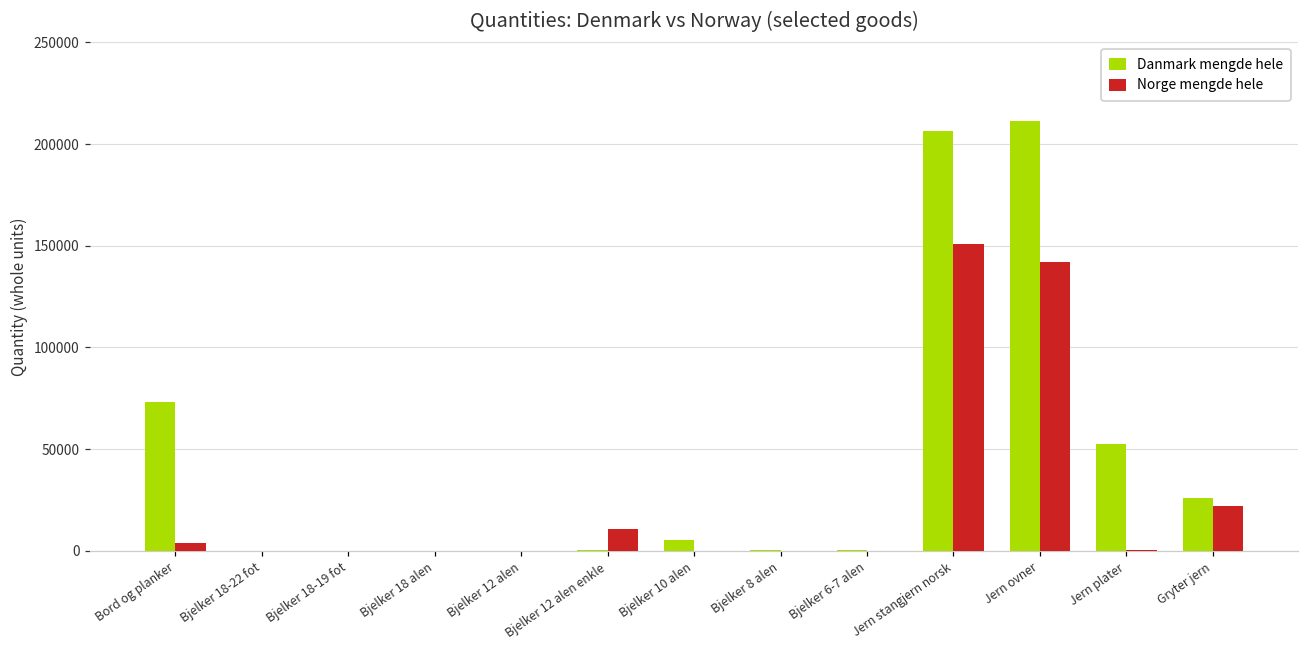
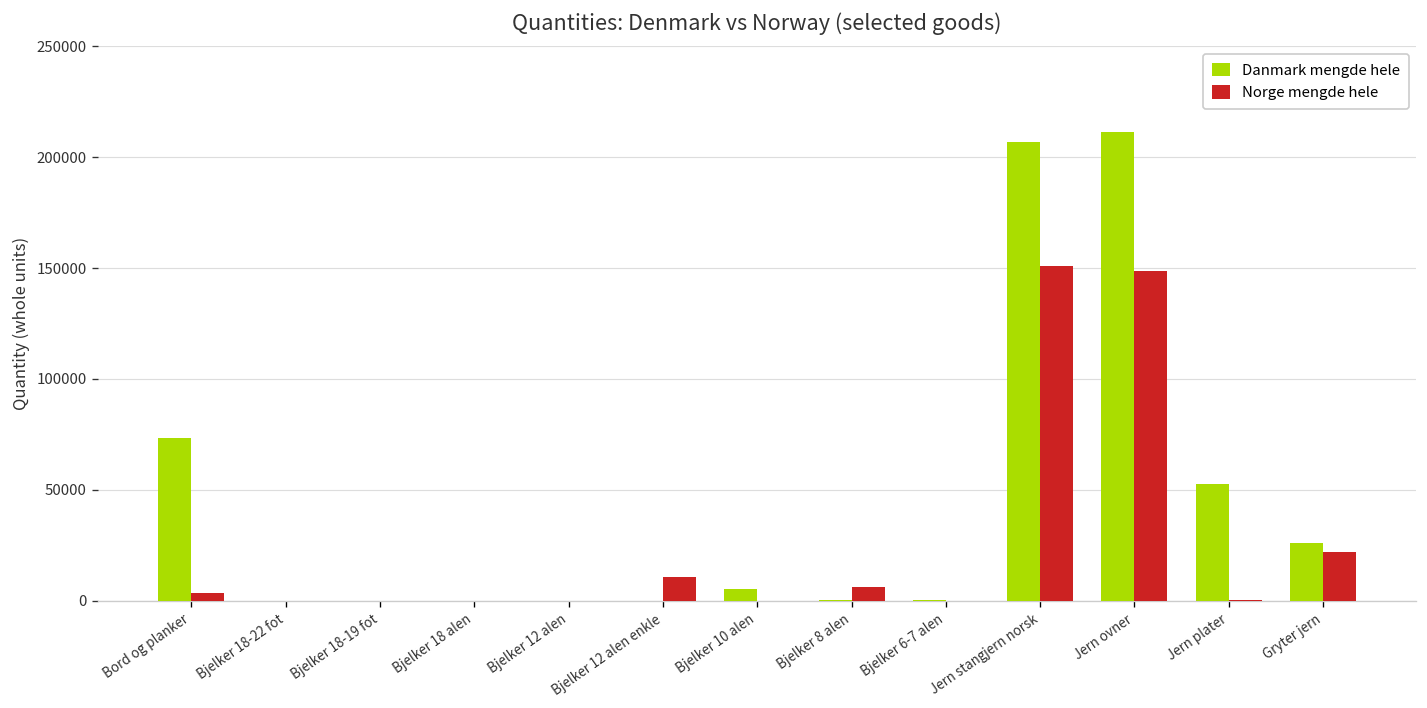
Norge mengde hele, Bjelker 8 alen: 0 -> 6000
Norge mengde hele, Jern ovner: 142000 -> 149000
